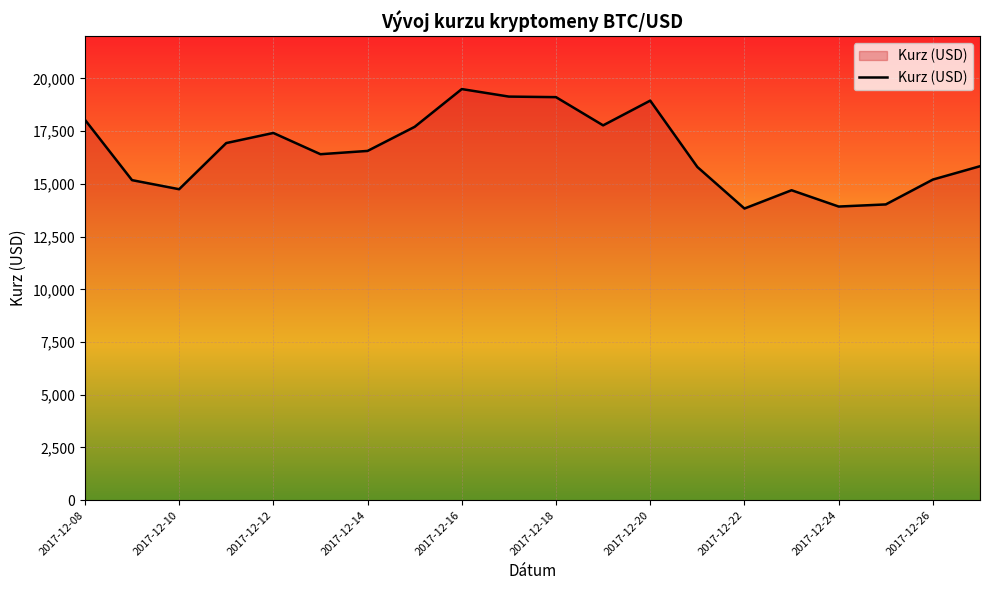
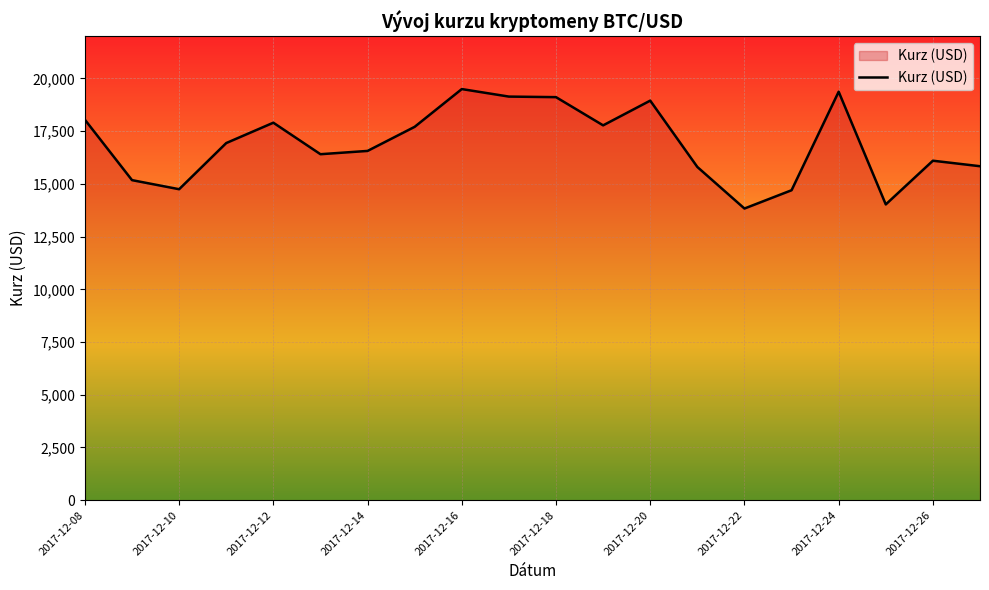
2017-12-12: 17,400 -> 17,900
2017-12-24: 13,900 -> 19,400
2017-12-26: 15,200 -> 16,100
